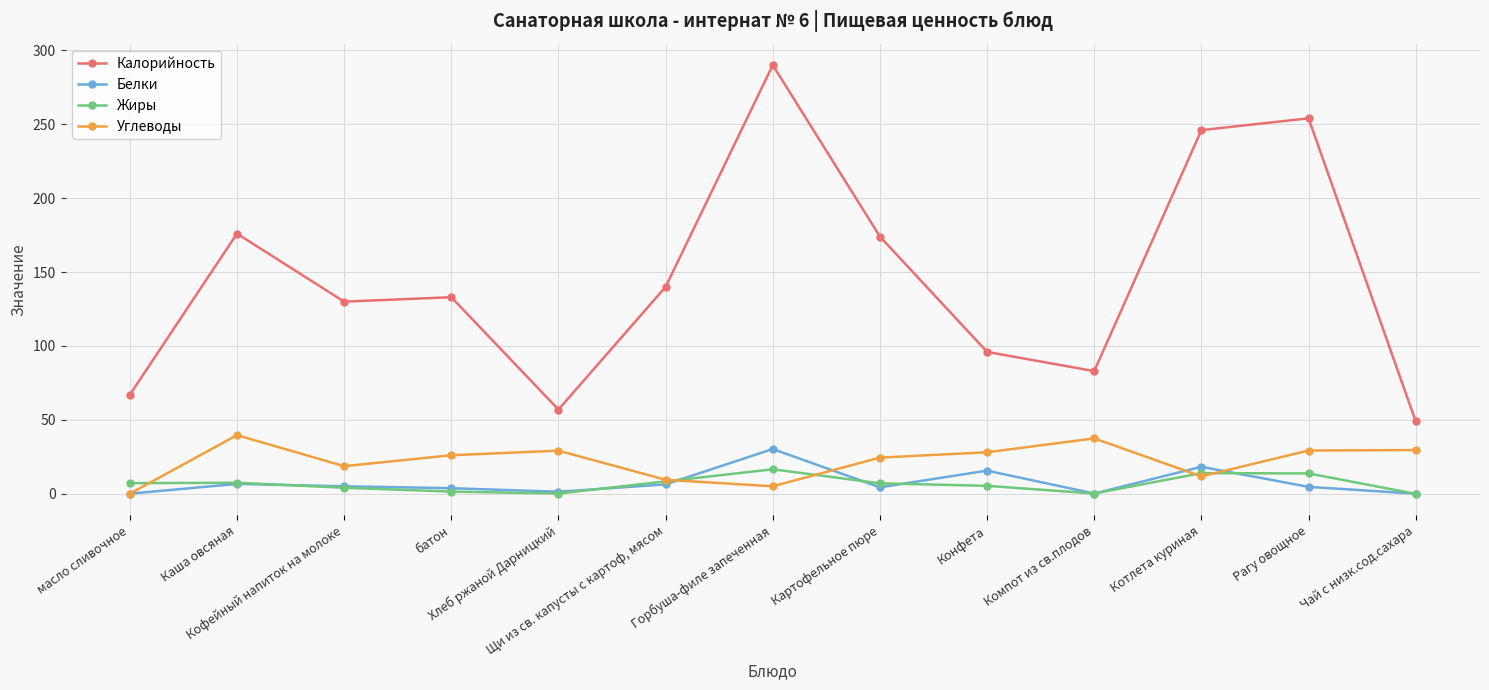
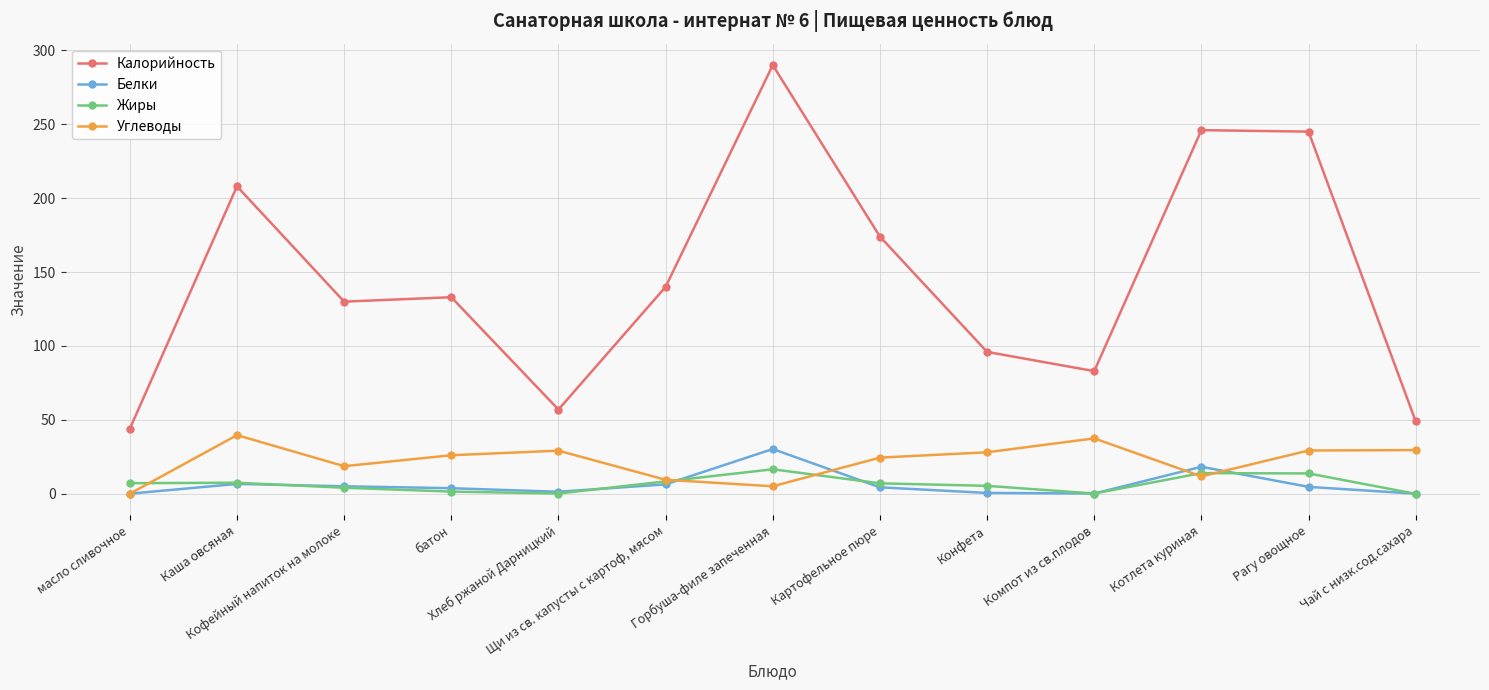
Калорийность, масло сливочное: 67 -> 44
Калорийность, Каша овсяная: 176 -> 208
Белки, Конфета: 16 -> 1
Калорийность, Рагу овощное: 254 -> 245
